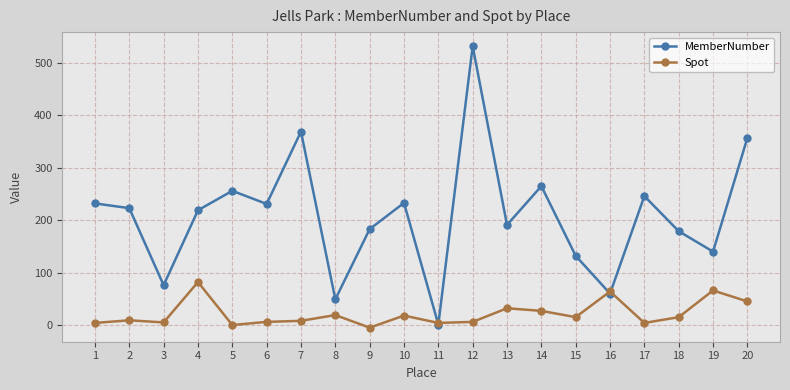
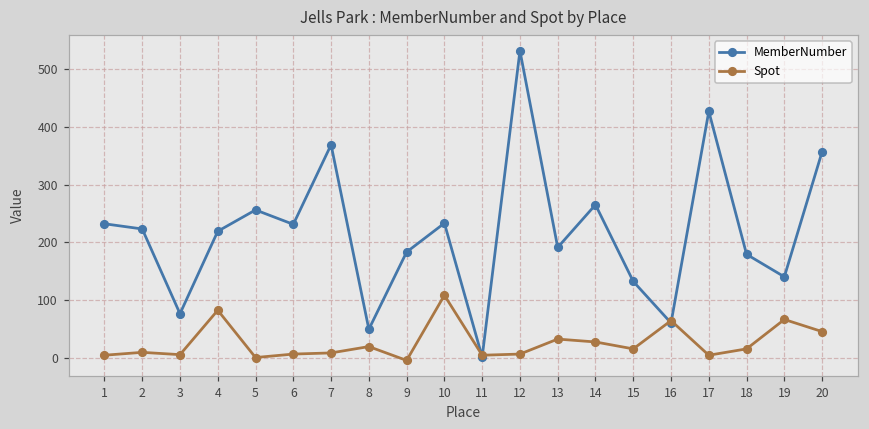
Spot, 10: 20 -> 110
MemberNumber, 17: 250 -> 430
